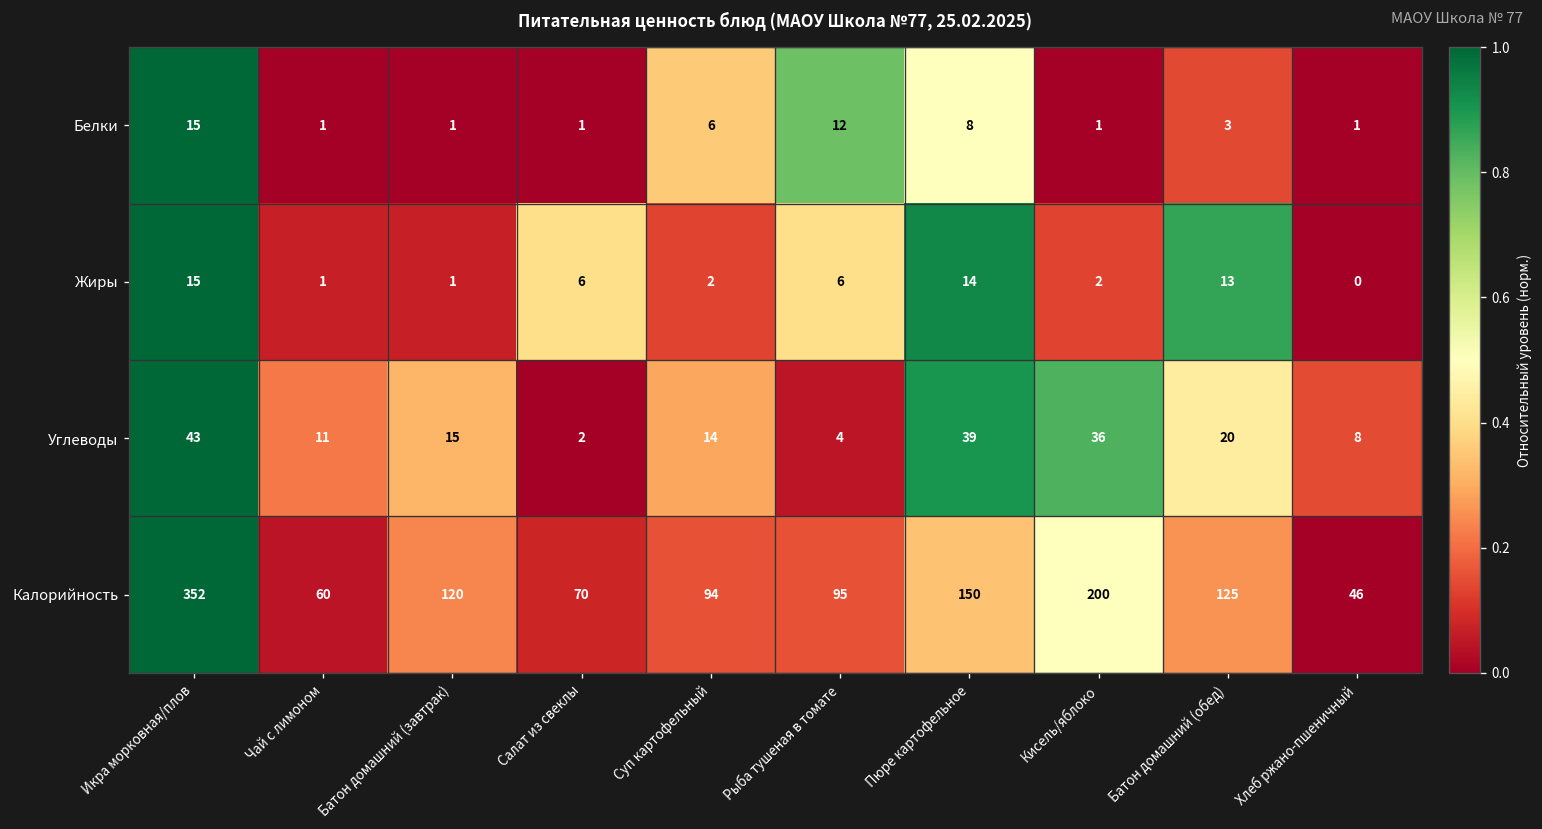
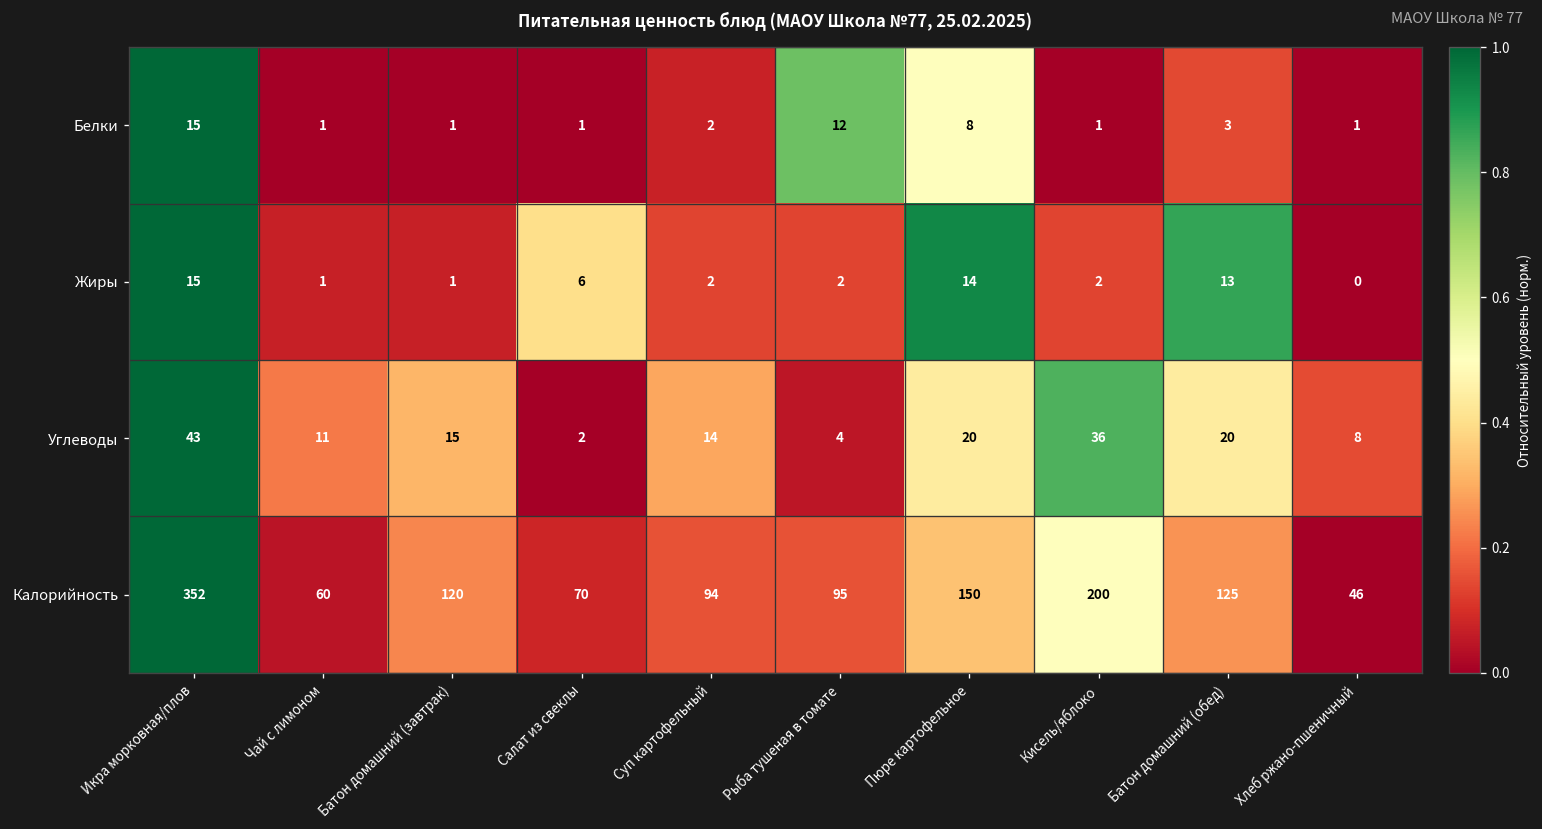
Белки, Суп картофельный: 6 -> 2
Жиры, Рыба тушеная в томате: 6 -> 2
Углеводы, Пюре картофельное: 39 -> 20
